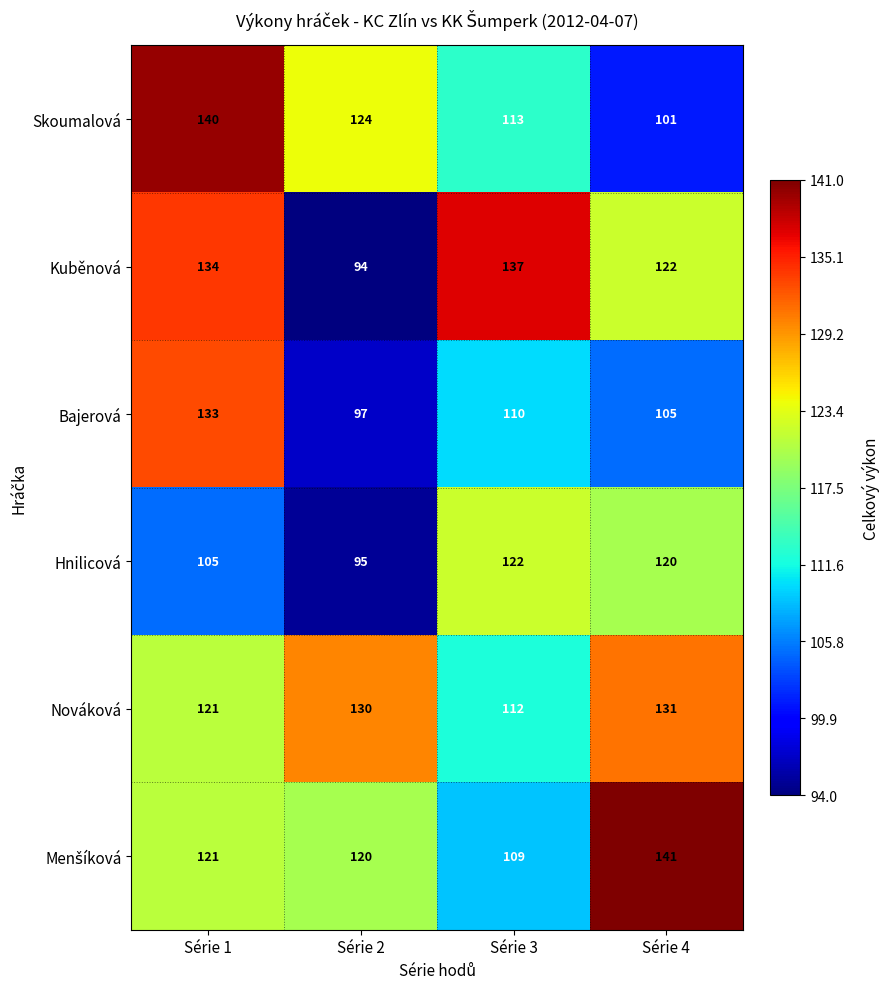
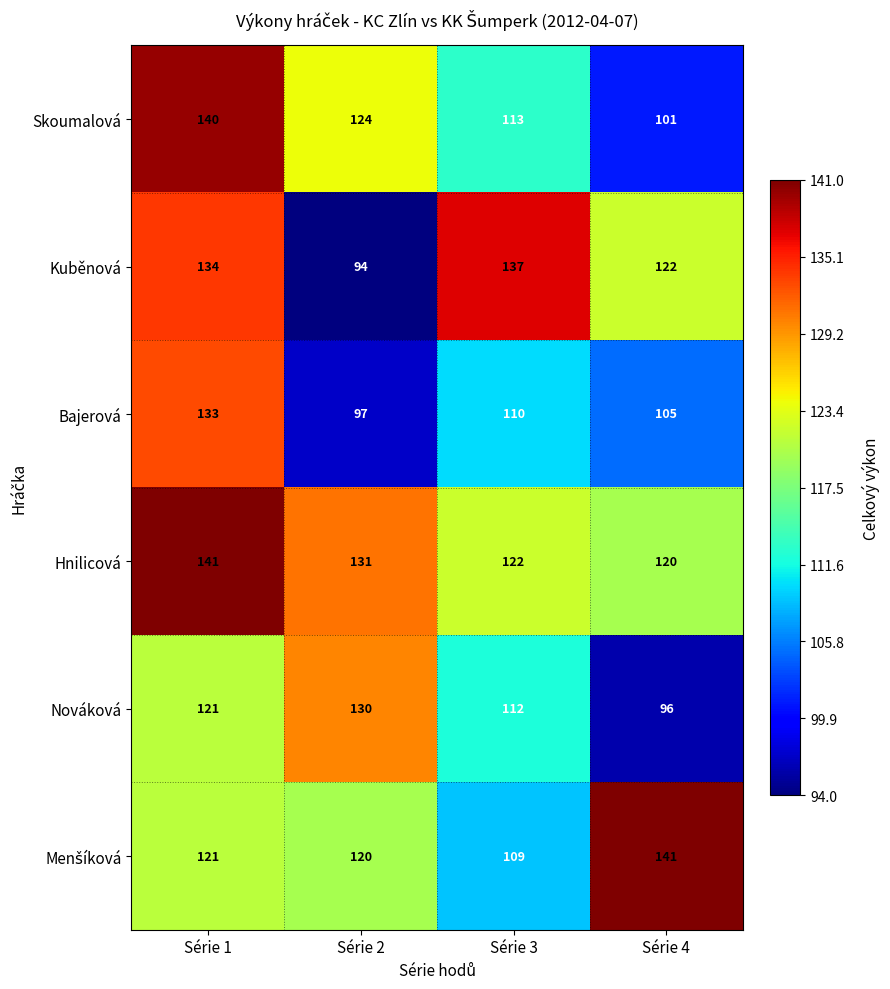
Hnilicová, Série 1: 105 -> 141
Hnilicová, Série 2: 95 -> 131
Nováková, Série 4: 131 -> 96
